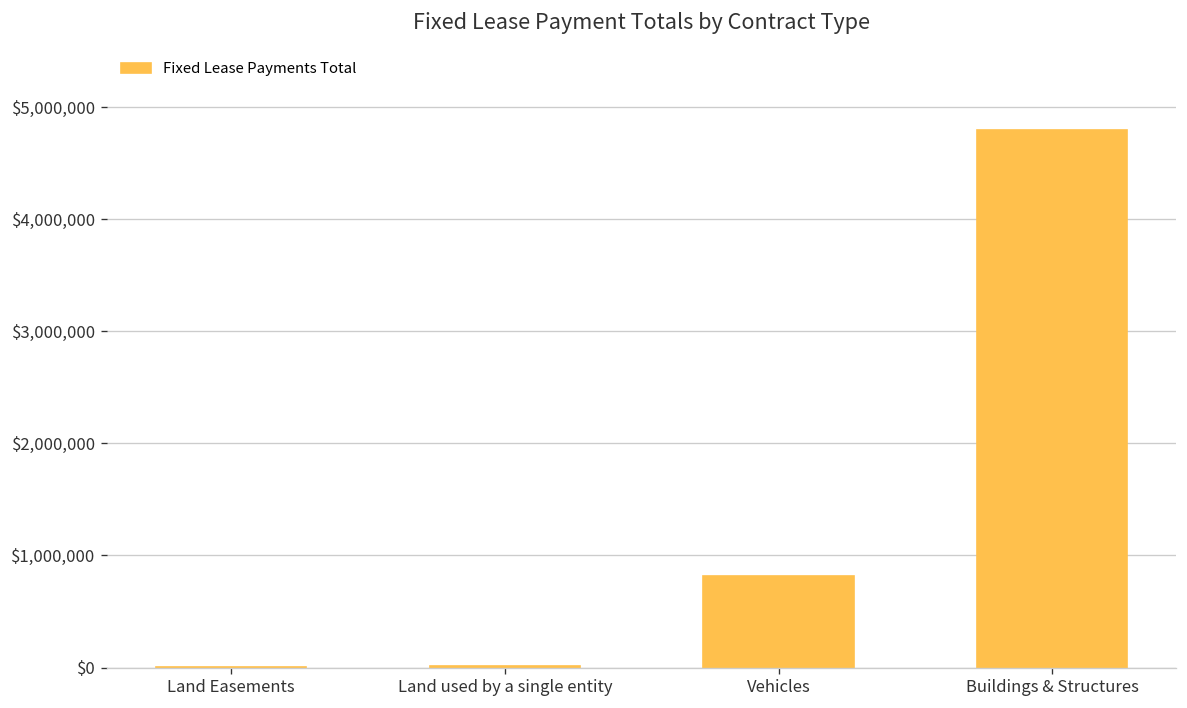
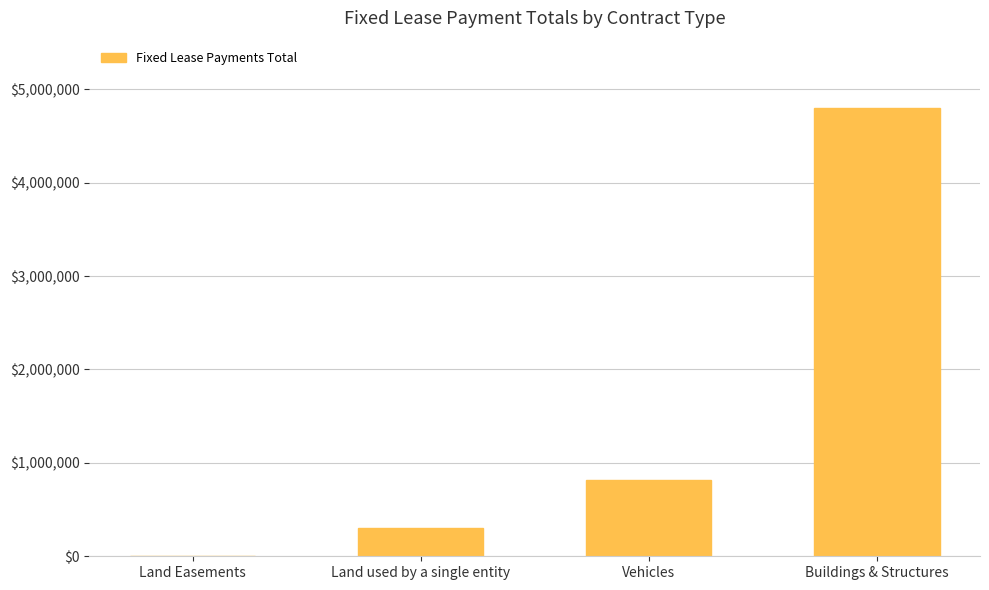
Land used by a single entity: $0 -> $300,000
